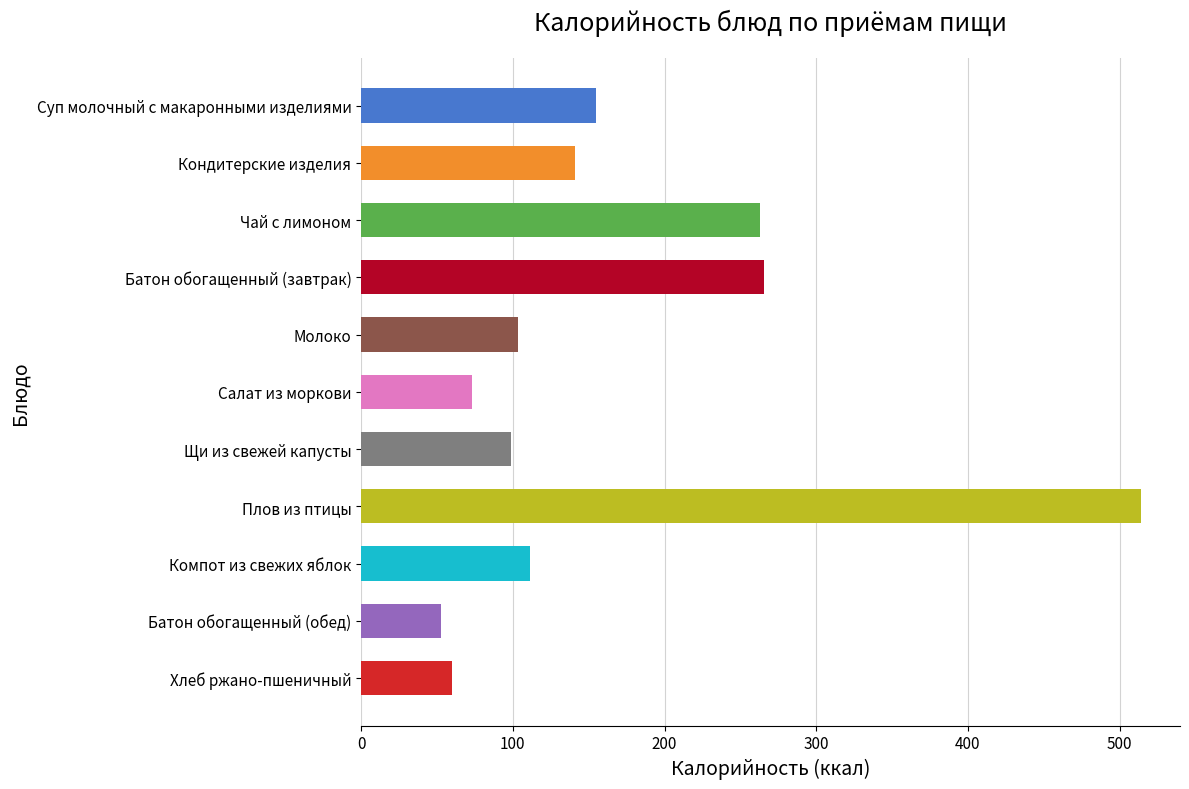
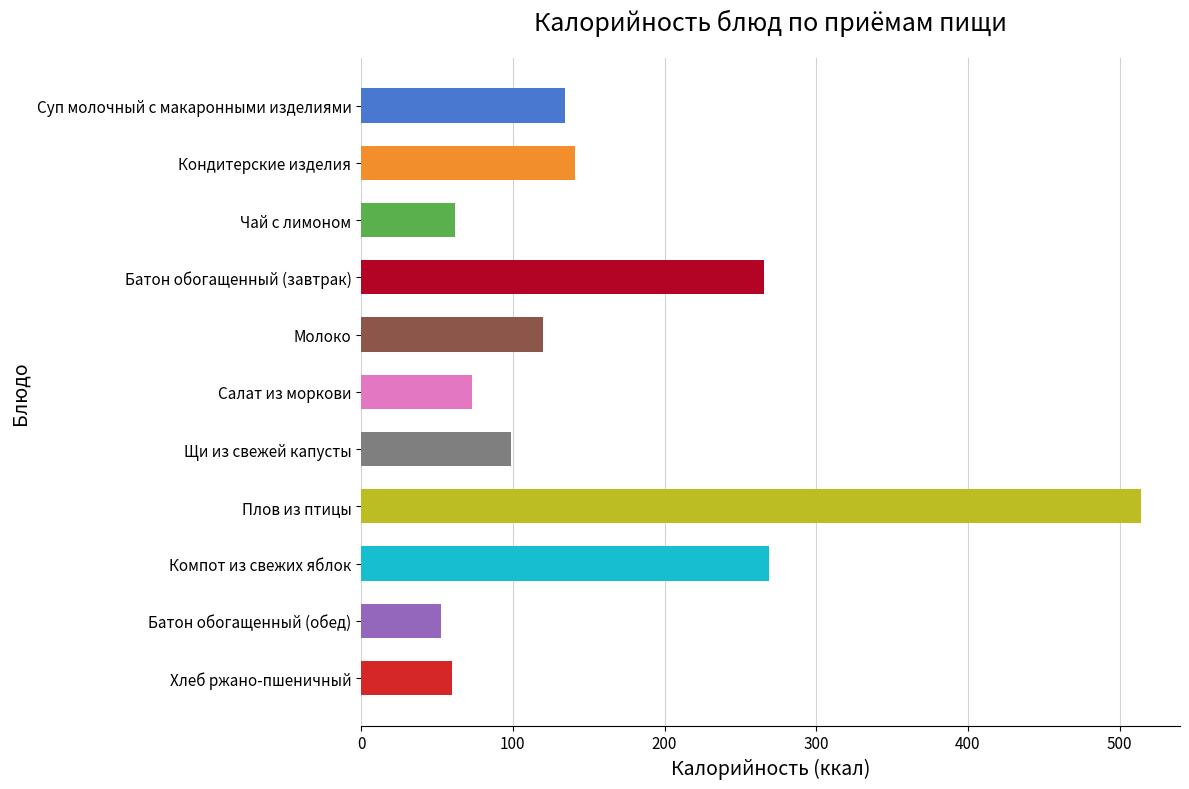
Суп молочный с макаронными изделиями: 155 -> 135
Чай с лимоном: 263 -> 62
Молоко: 103 -> 120
Компот из свежих яблок: 111 -> 269
